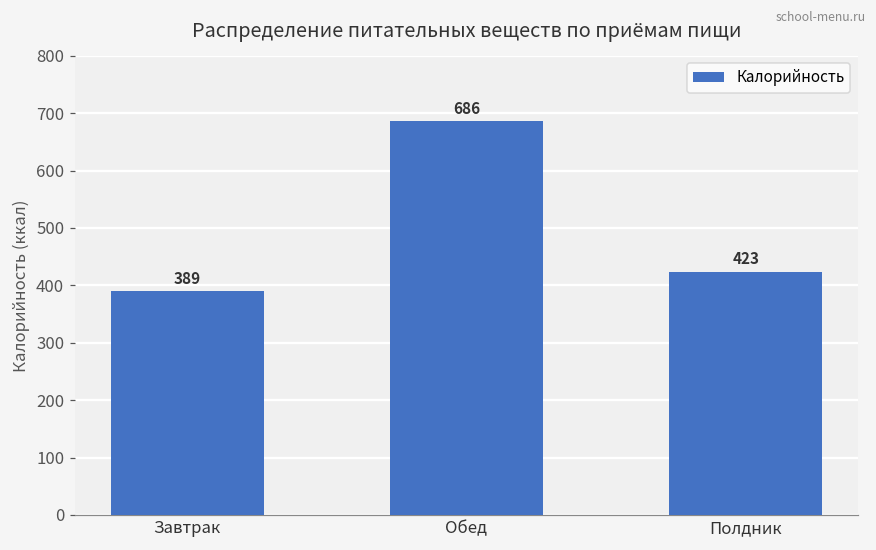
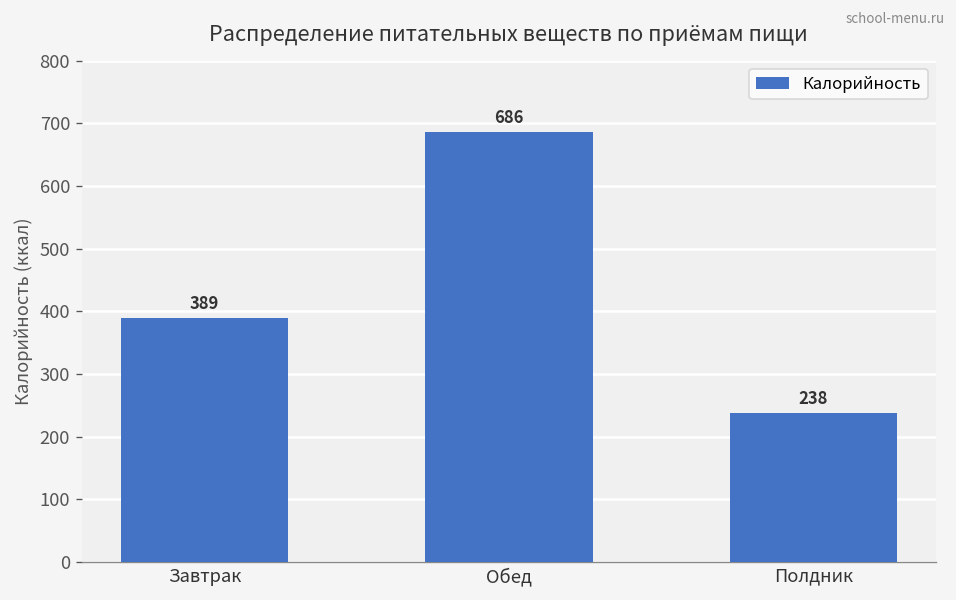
Полдник: 423 -> 238
